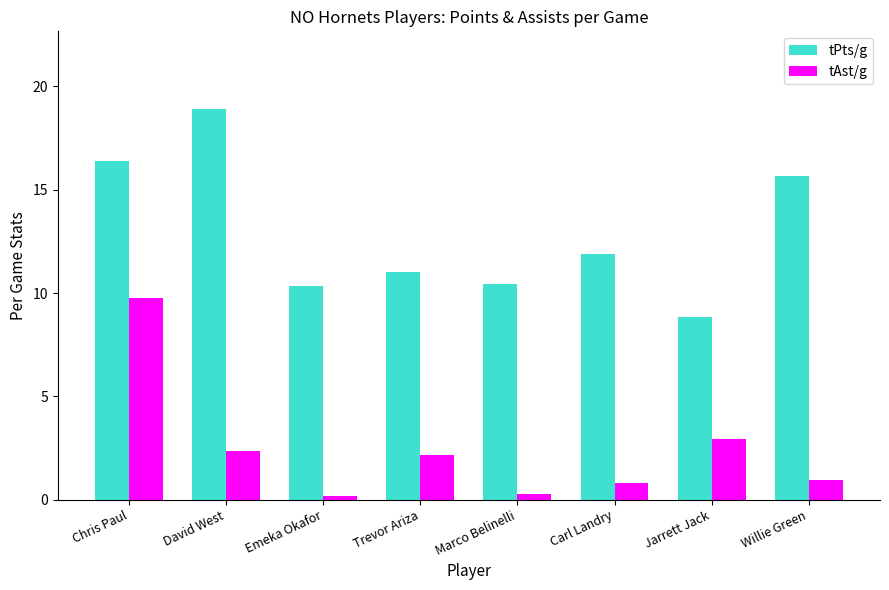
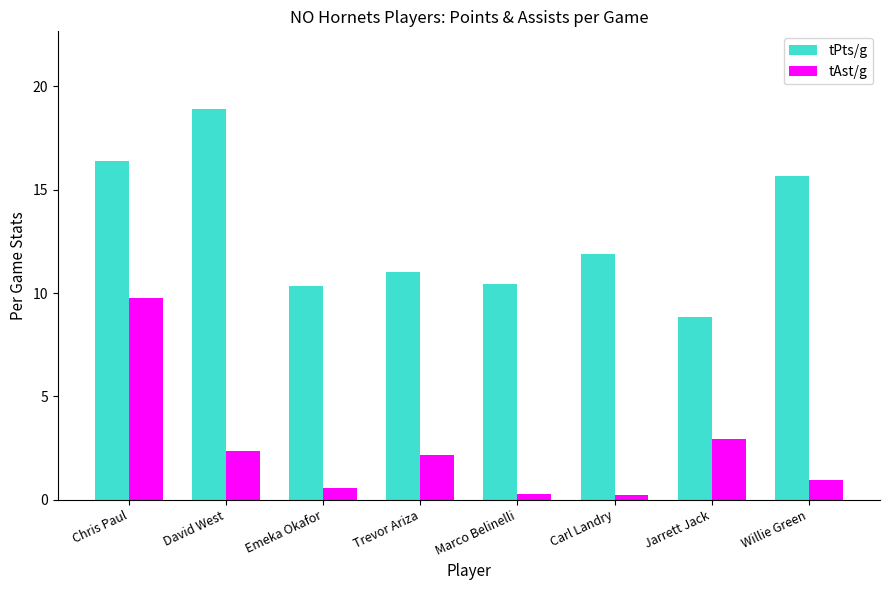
tAst/g, Emeka Okafor: 0.2 -> 0.6
tAst/g, Carl Landry: 0.8 -> 0.2
